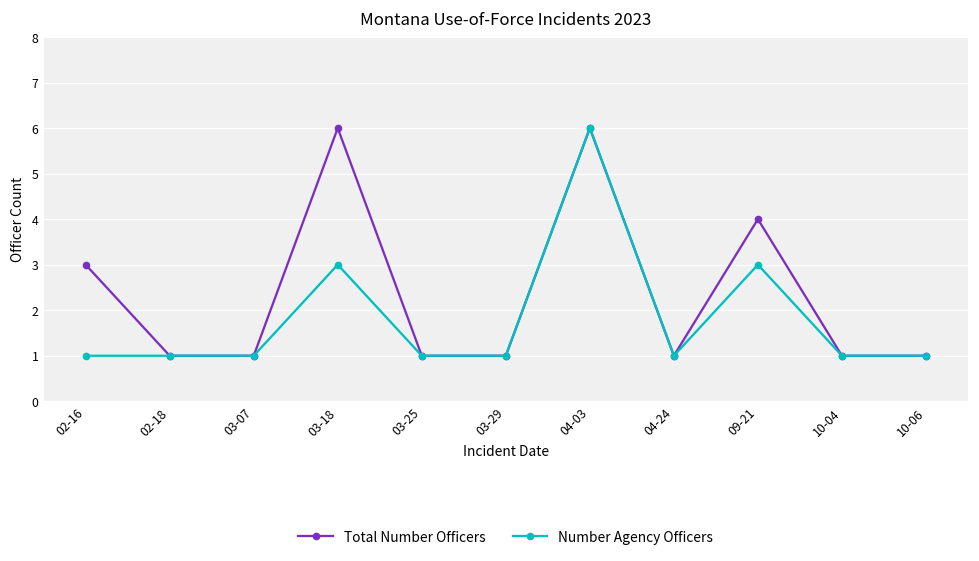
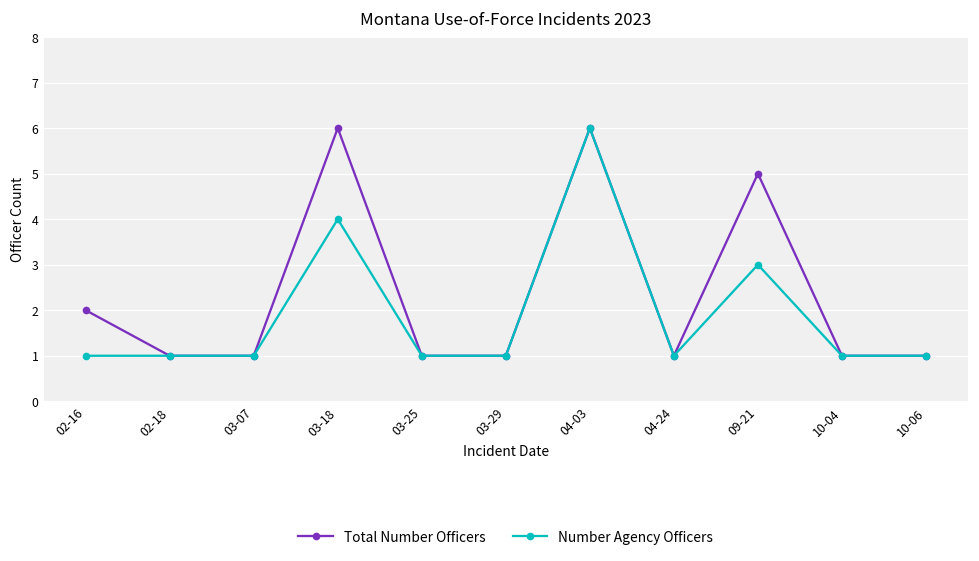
Total Number Officers, 02-16: 3 -> 2
Number Agency Officers, 03-18: 3 -> 4
Total Number Officers, 09-21: 4 -> 5
